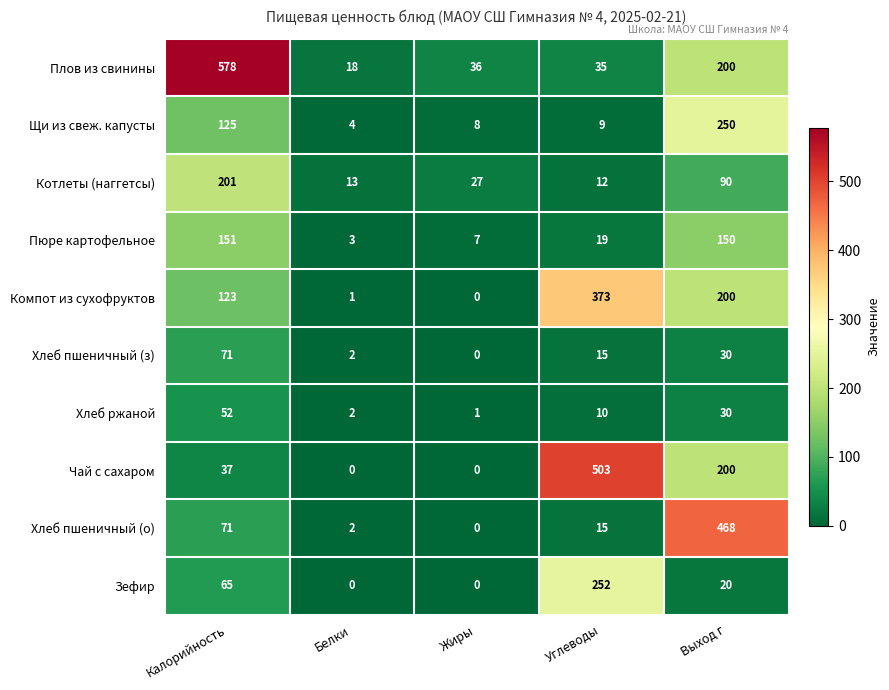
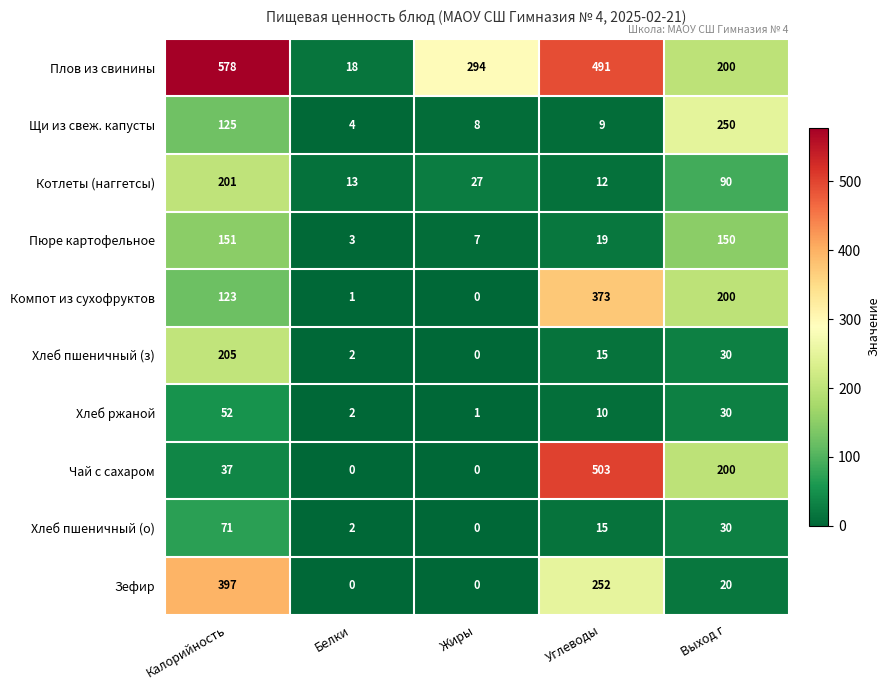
Плов из свинины, Жиры: 36 -> 294
Плов из свинины, Углеводы: 35 -> 491
Хлеб пшеничный (з), Калорийность: 71 -> 205
Хлеб пшеничный (о), Выход г: 468 -> 30
Зефир, Калорийность: 65 -> 397
